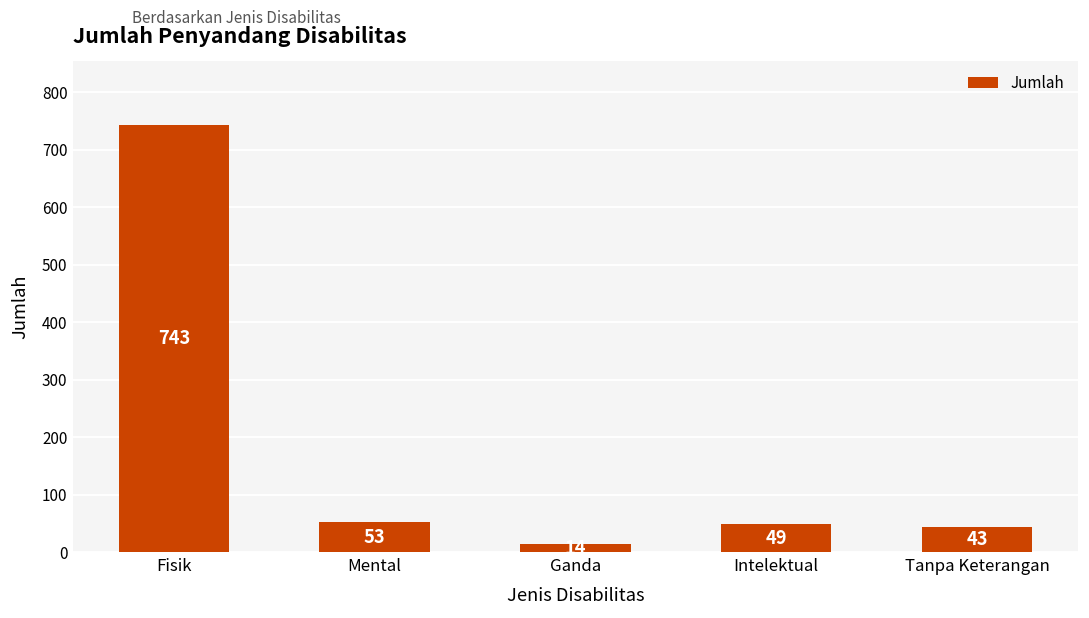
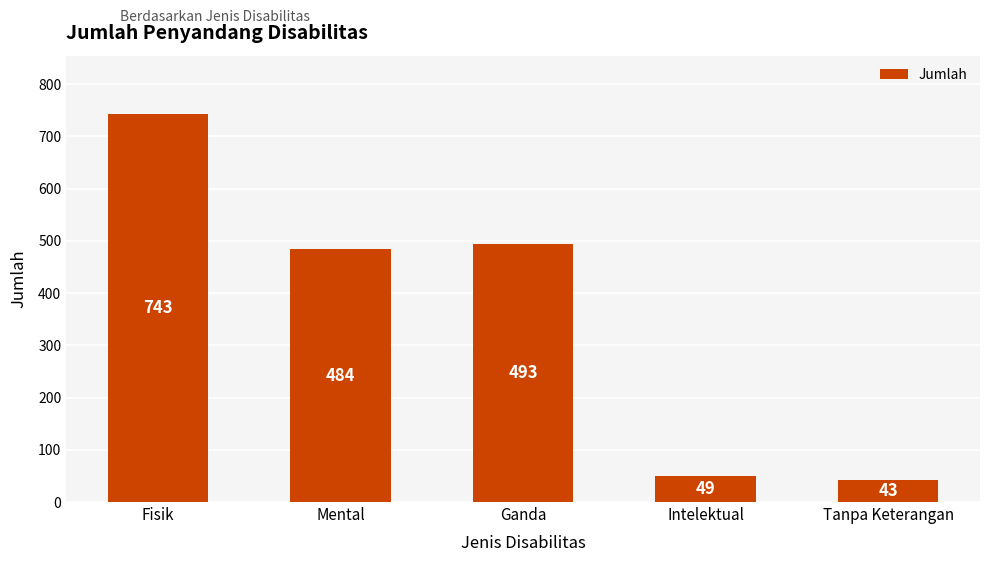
Mental: 53 -> 484
Ganda: 10 -> 490
